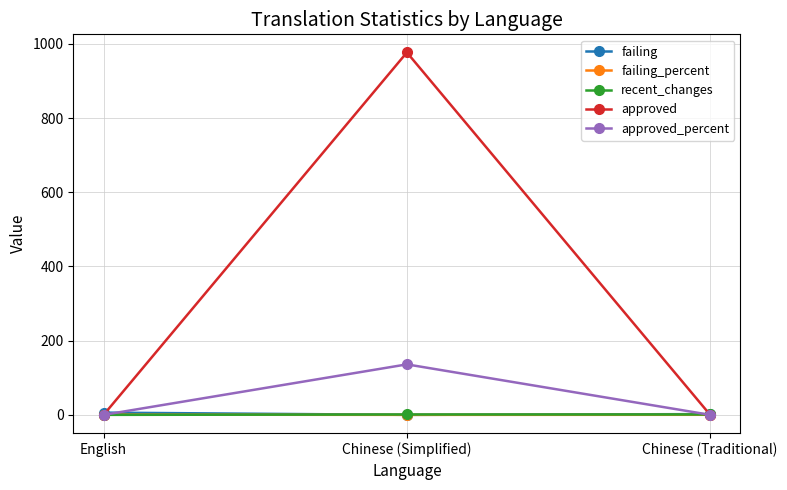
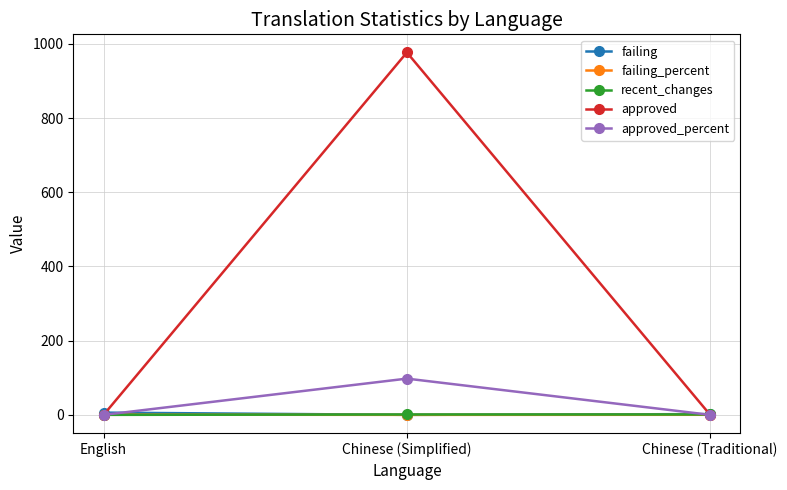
approved_percent, Chinese (Simplified): 140 -> 100
